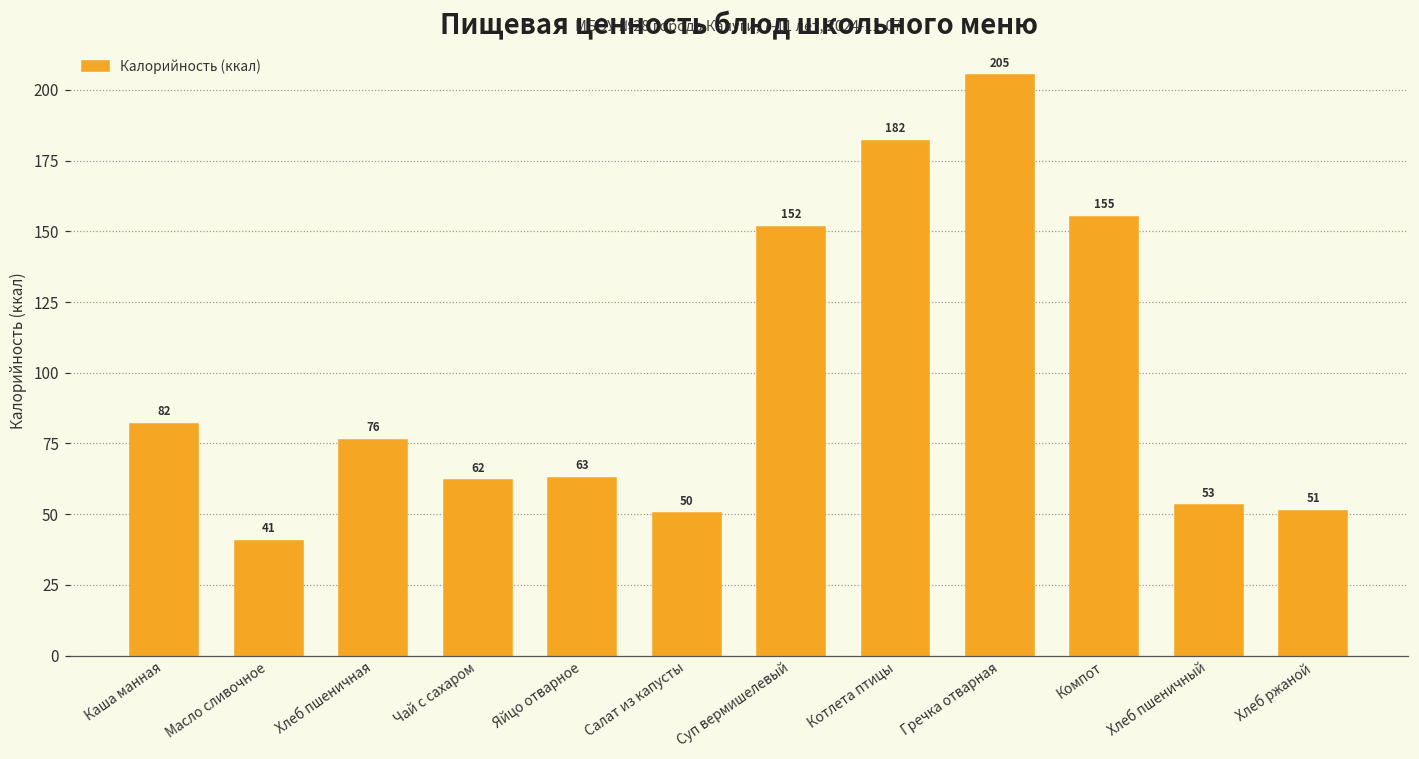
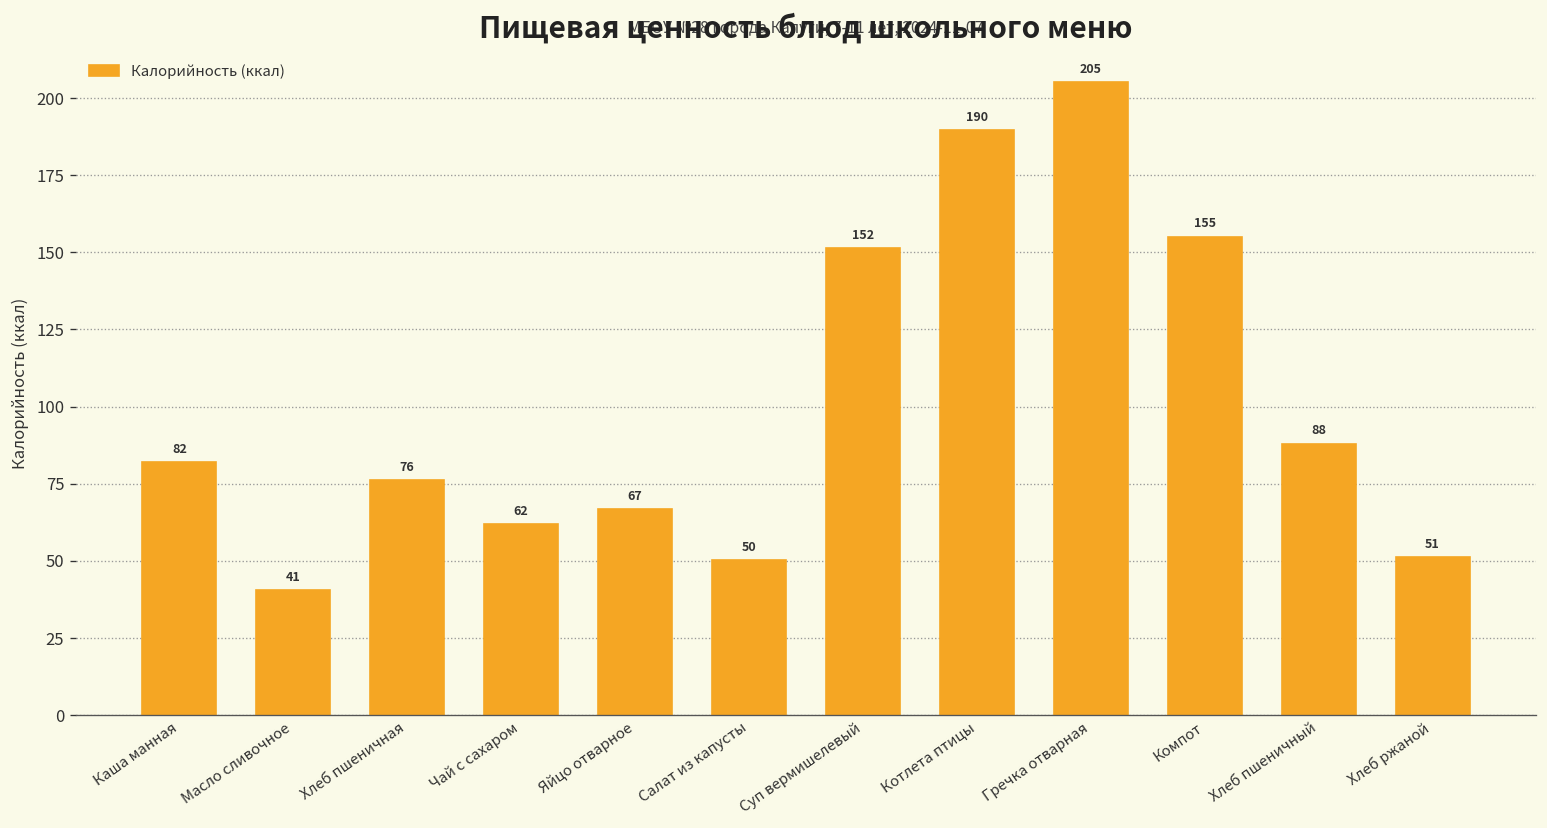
Яйцо отварное: 63 -> 67
Котлета птицы: 182 -> 190
Хлеб пшеничный: 53 -> 88
